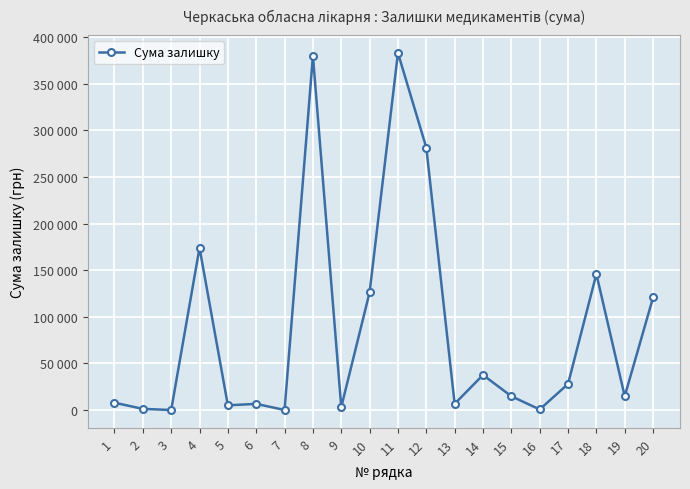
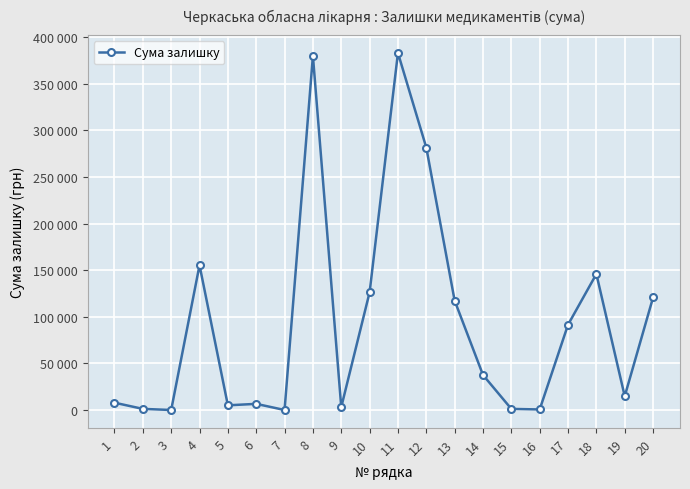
4: 170000 -> 160000
13: 10000 -> 120000
15: 10000 -> 0
17: 30000 -> 90000
